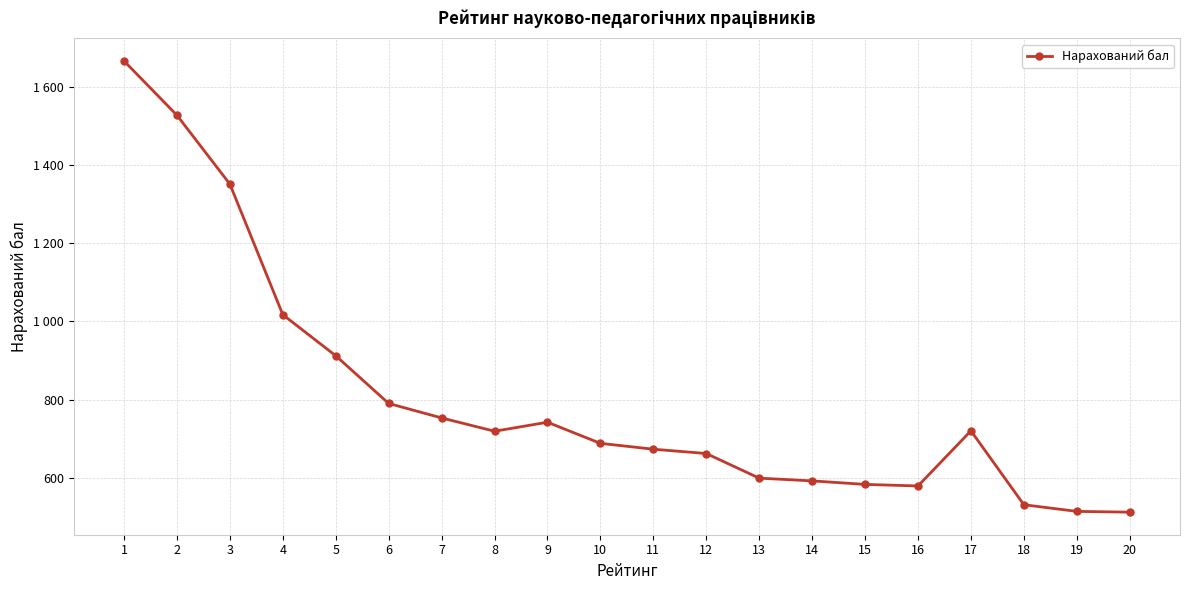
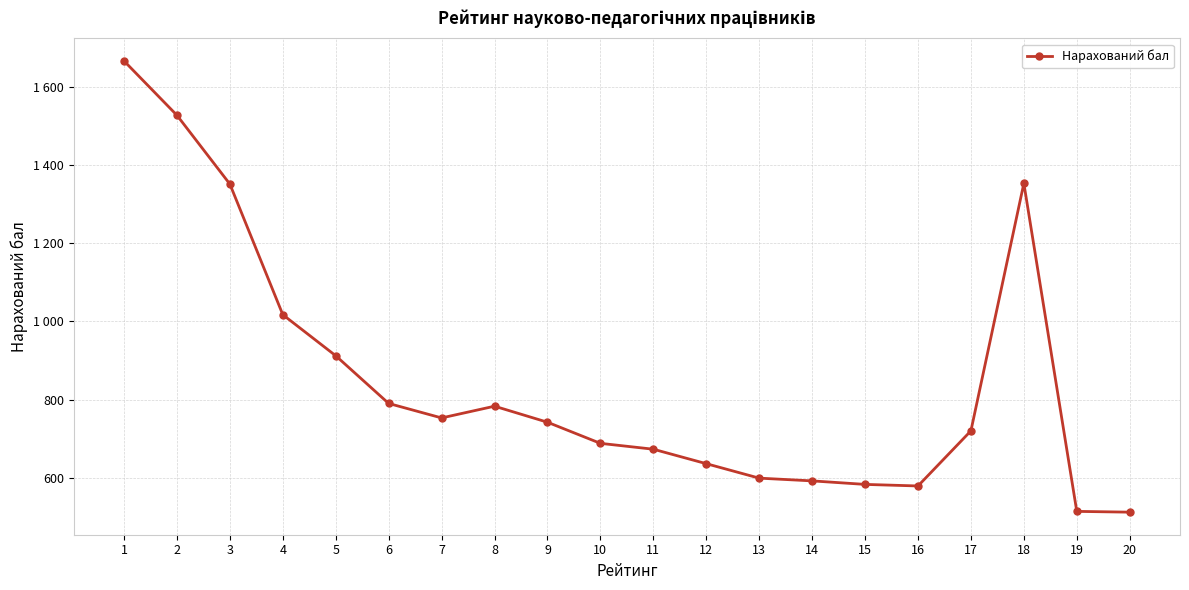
8: 720 -> 780
12: 660 -> 640
18: 530 -> 1350
